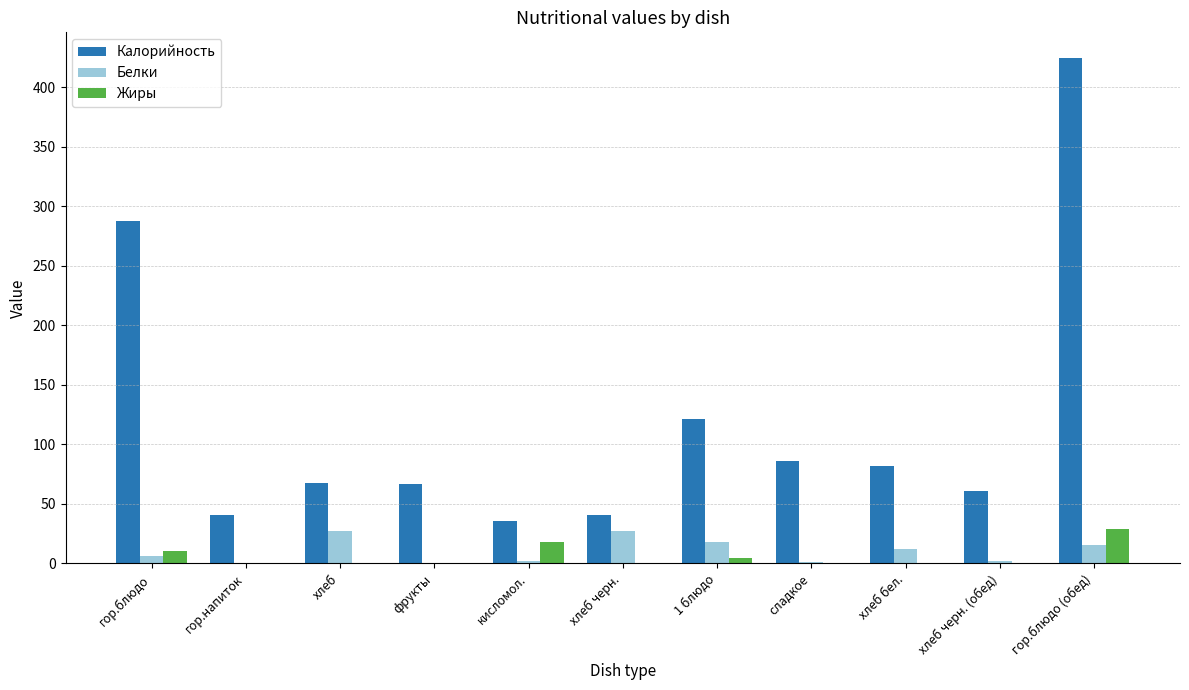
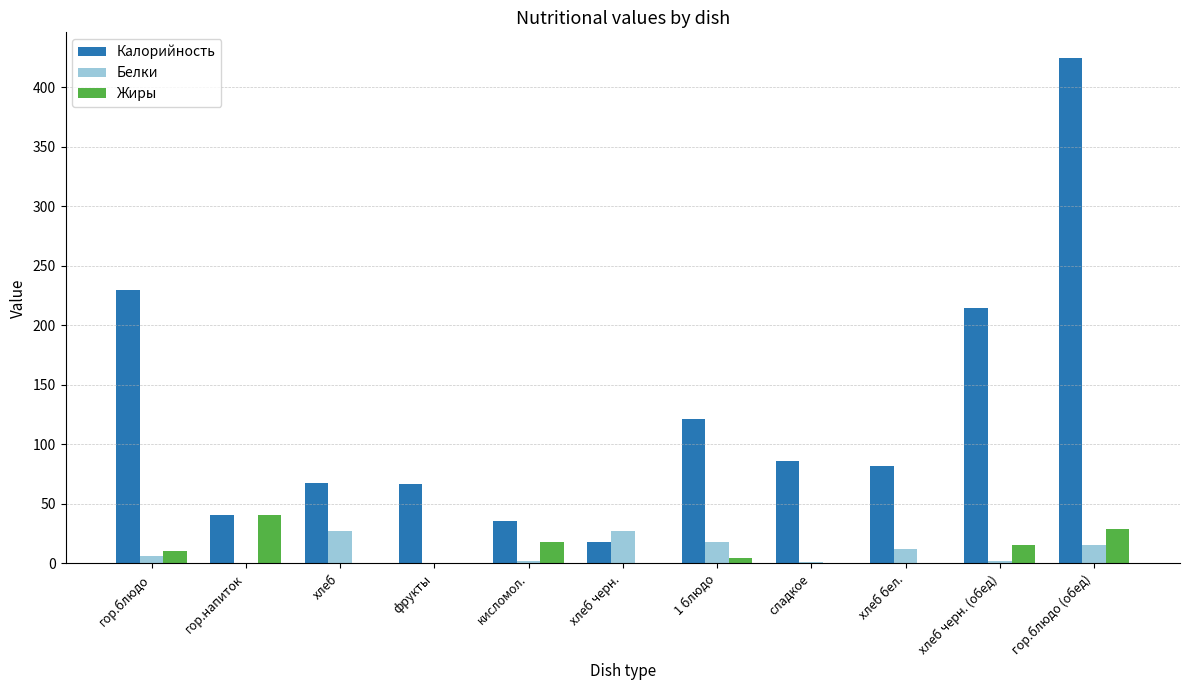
Калорийность, гор.блюдо: 288 -> 229
Жиры, гор.напиток: 0 -> 41
Калорийность, хлеб черн.: 40 -> 18
Калорийность, хлеб черн. (обед): 61 -> 214
Жиры, хлеб черн. (обед): 0 -> 15
